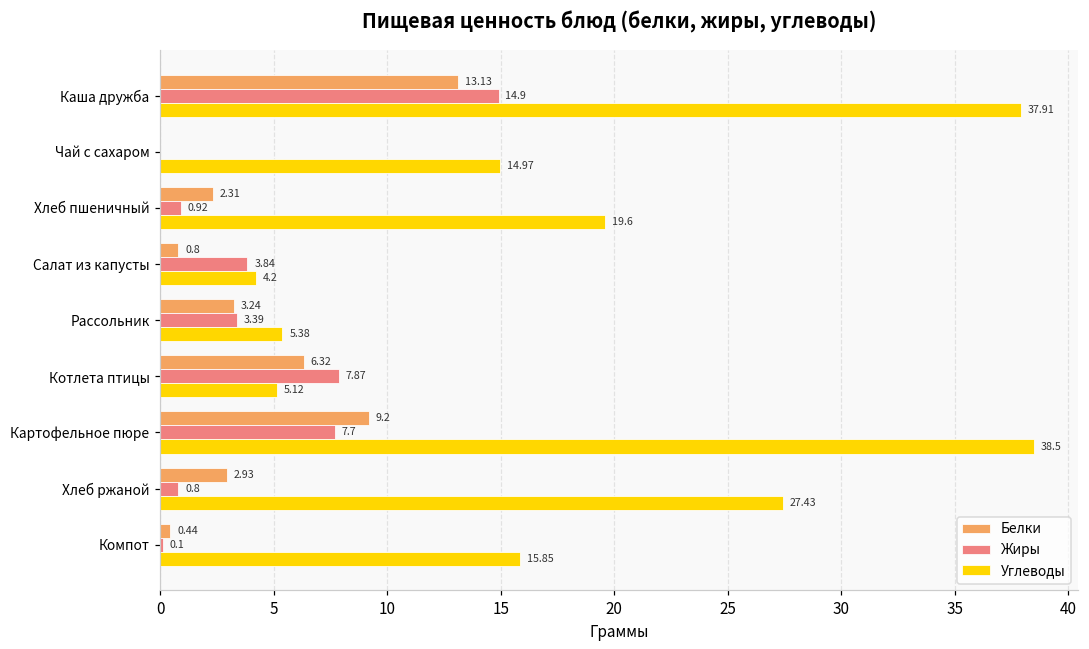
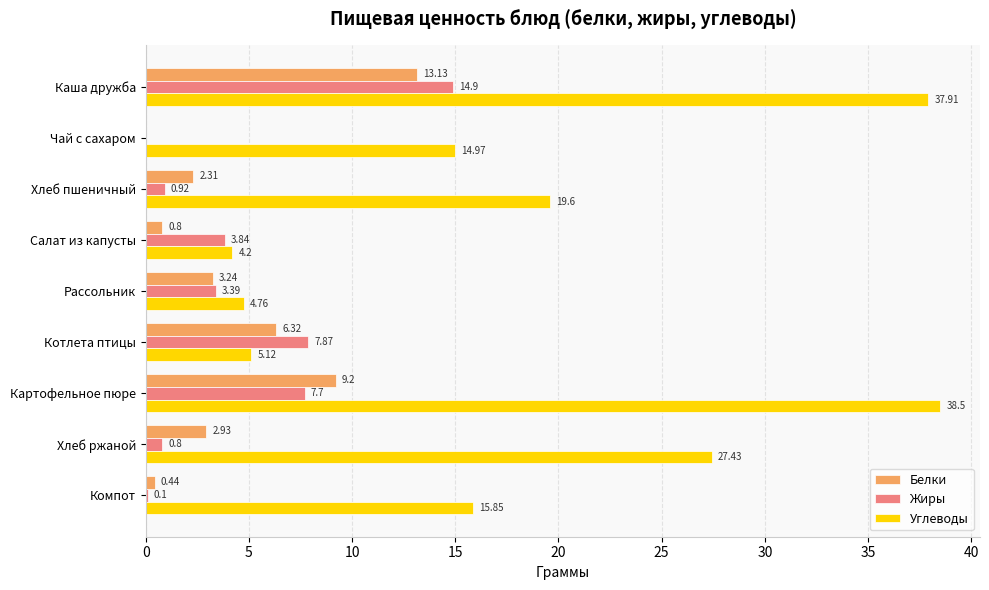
Углеводы, Рассольник: 5.38 -> 4.76
